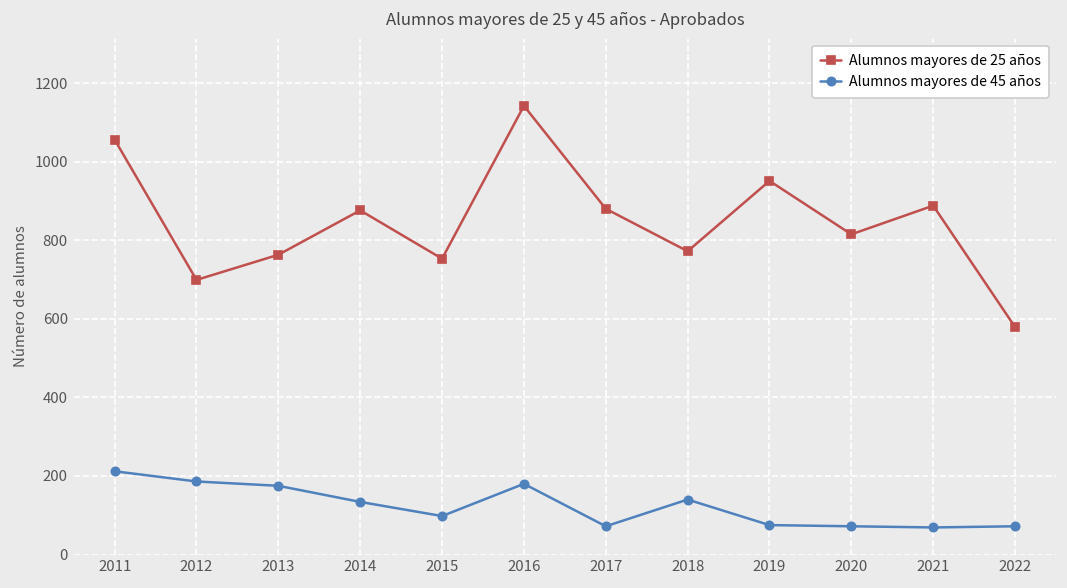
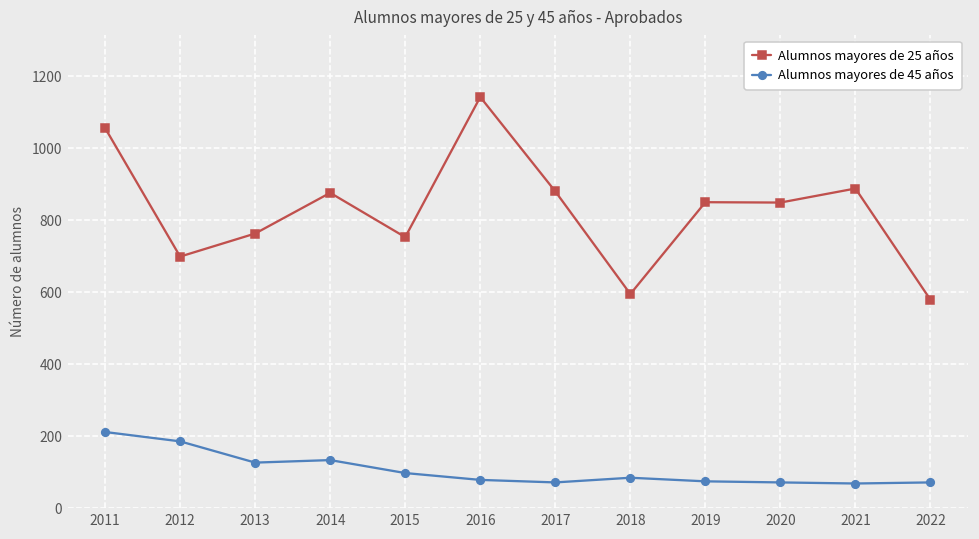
Alumnos mayores de 45 años, 2013: 180 -> 130
Alumnos mayores de 45 años, 2016: 180 -> 80
Alumnos mayores de 25 años, 2018: 770 -> 600
Alumnos mayores de 45 años, 2018: 140 -> 90
Alumnos mayores de 25 años, 2019: 950 -> 850
Alumnos mayores de 25 años, 2020: 820 -> 850
